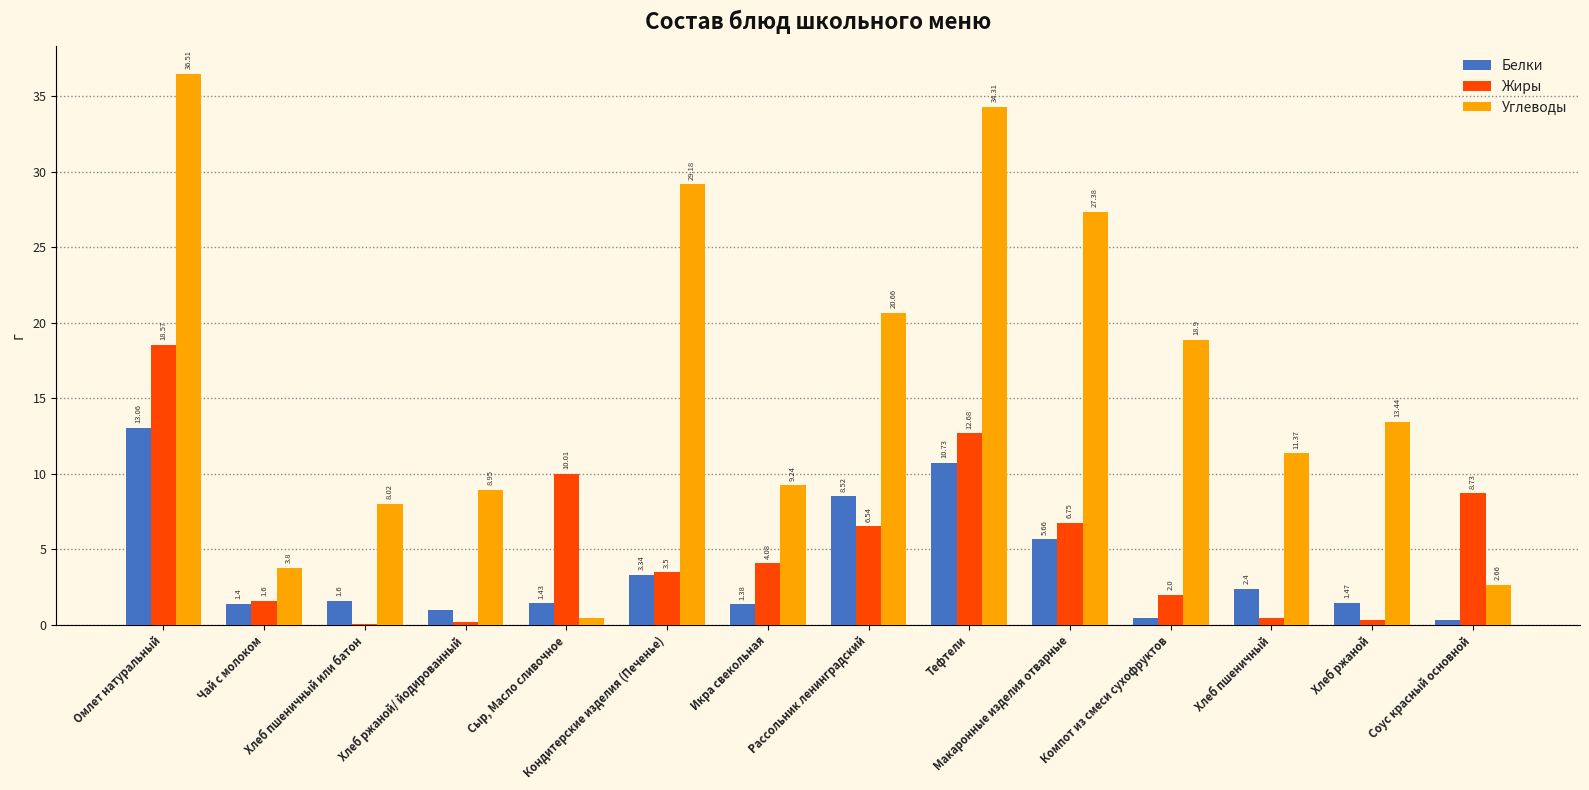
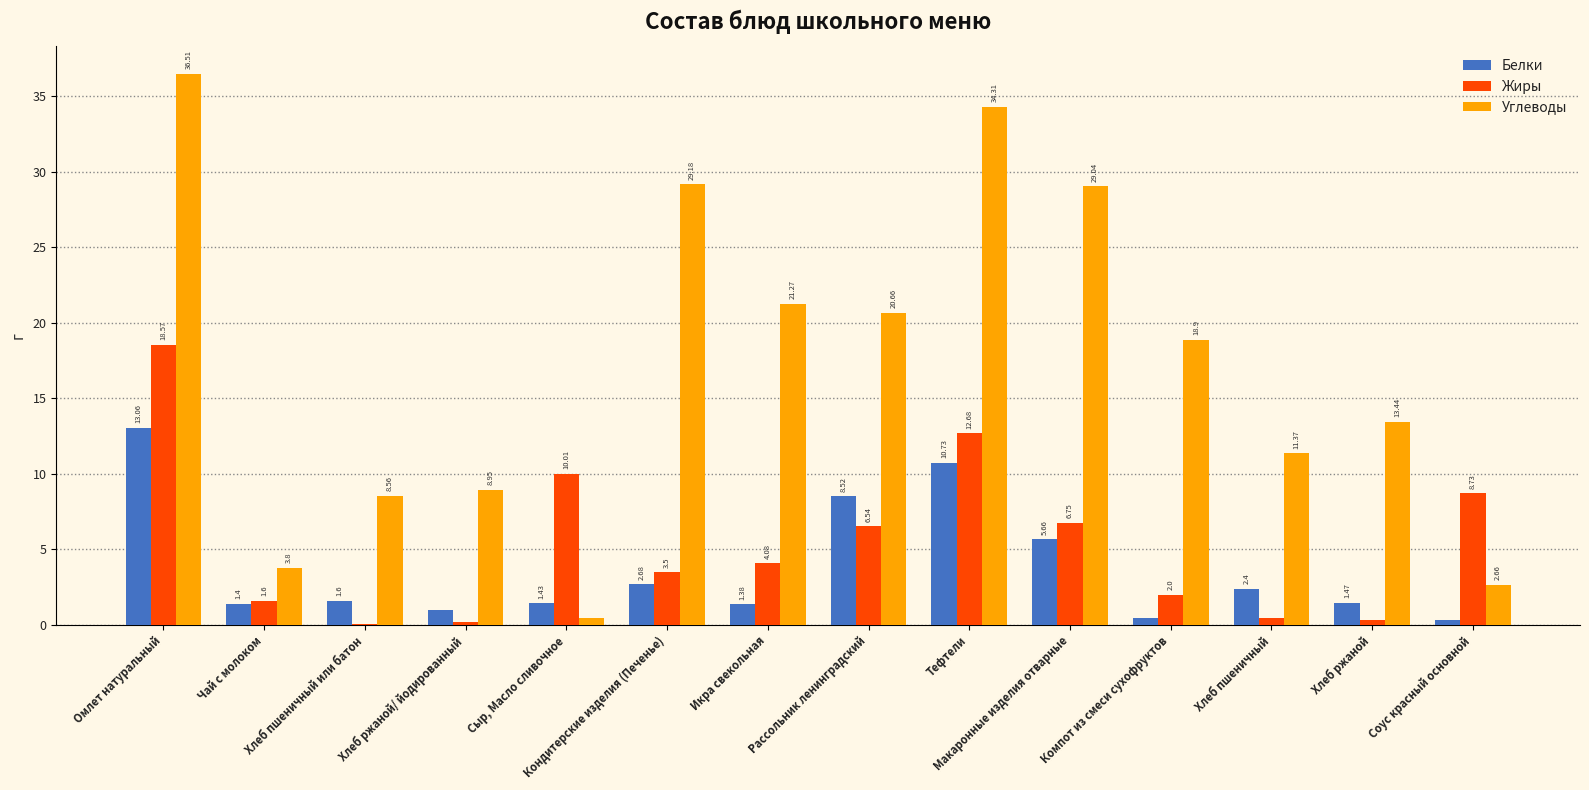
Углеводы, Хлеб пшеничный или батон: 8.02 -> 8.56
Белки, Кондитерские изделия (Печенье): 3.34 -> 2.68
Углеводы, Икра свекольная: 9.24 -> 21.27
Углеводы, Макаронные изделия отварные: 27.38 -> 29.04
